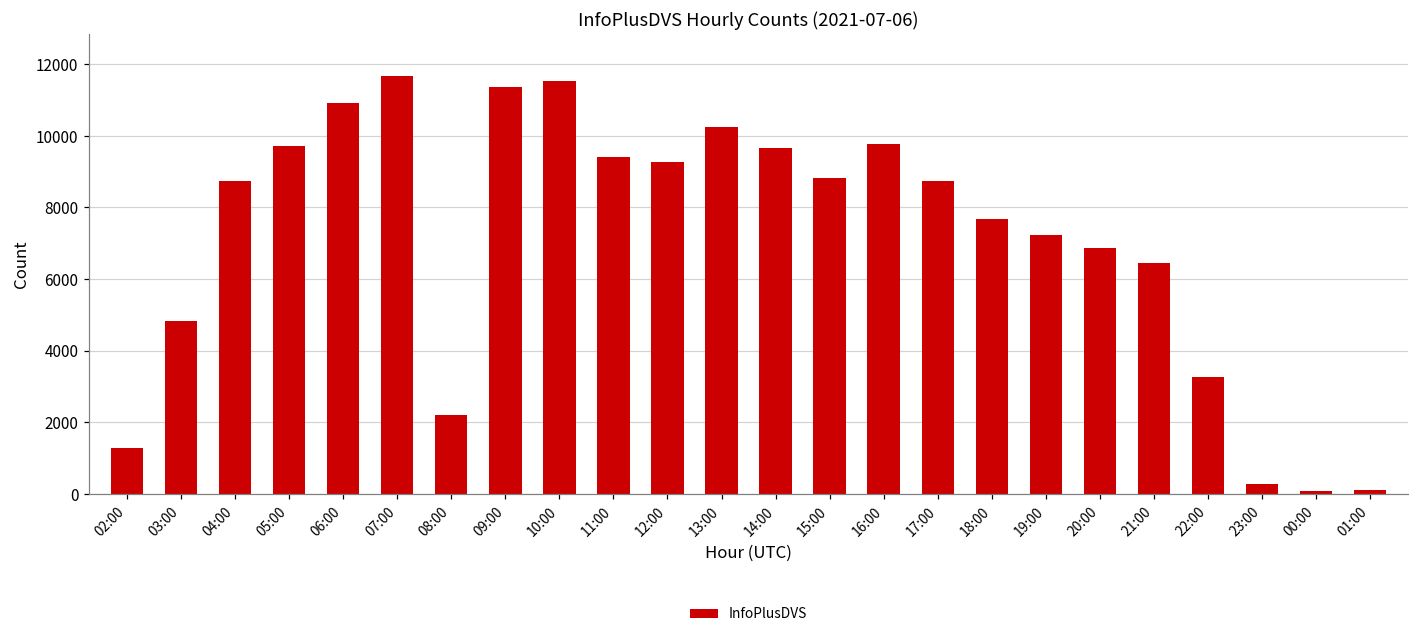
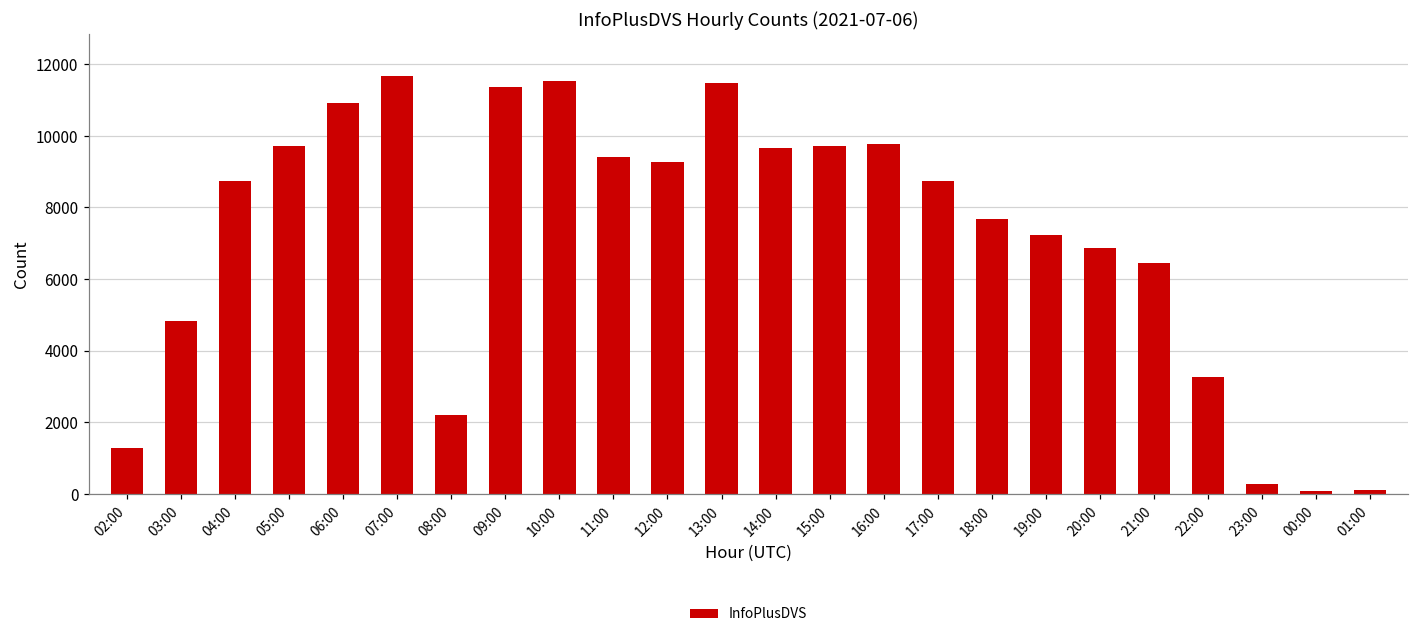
13:00: 10200 -> 11500
15:00: 8800 -> 9700
